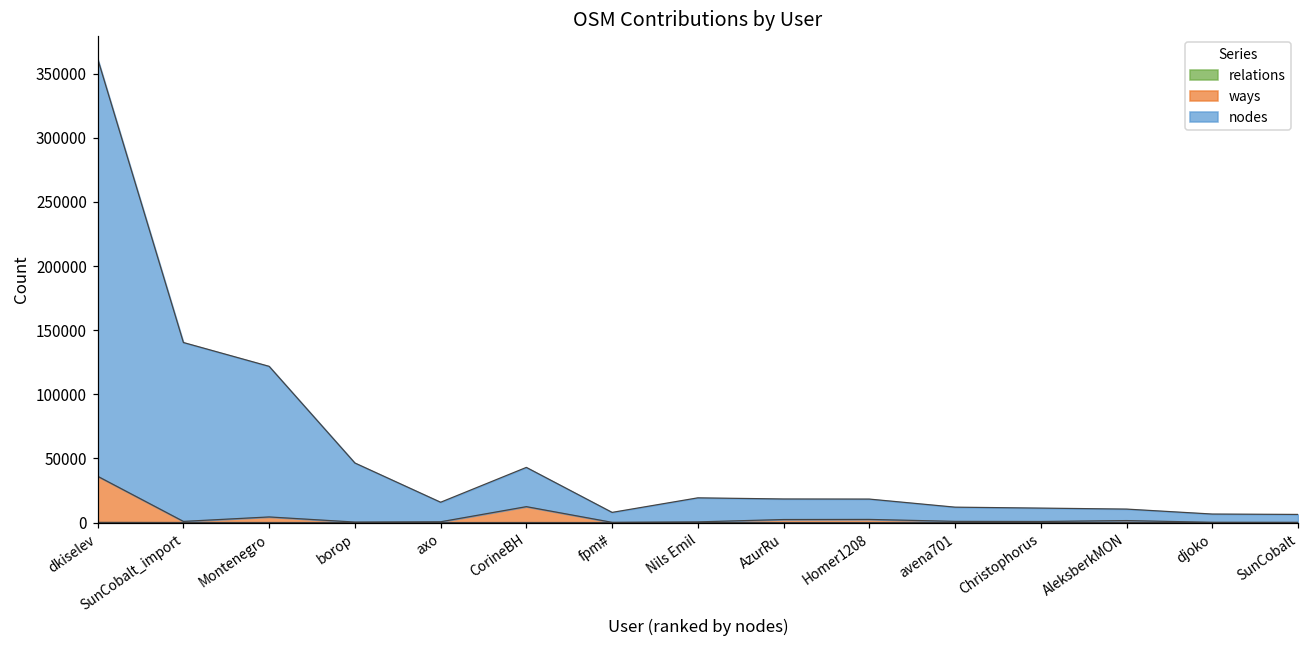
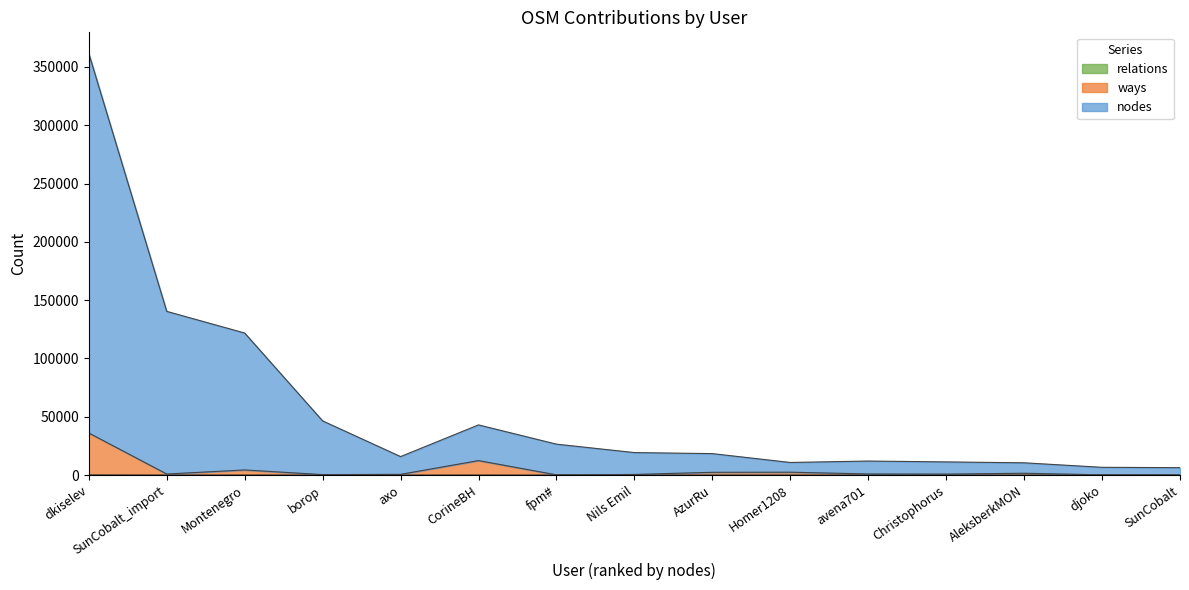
nodes, fpm#: 8000 -> 26000
nodes, Homer1208: 16000 -> 8000
